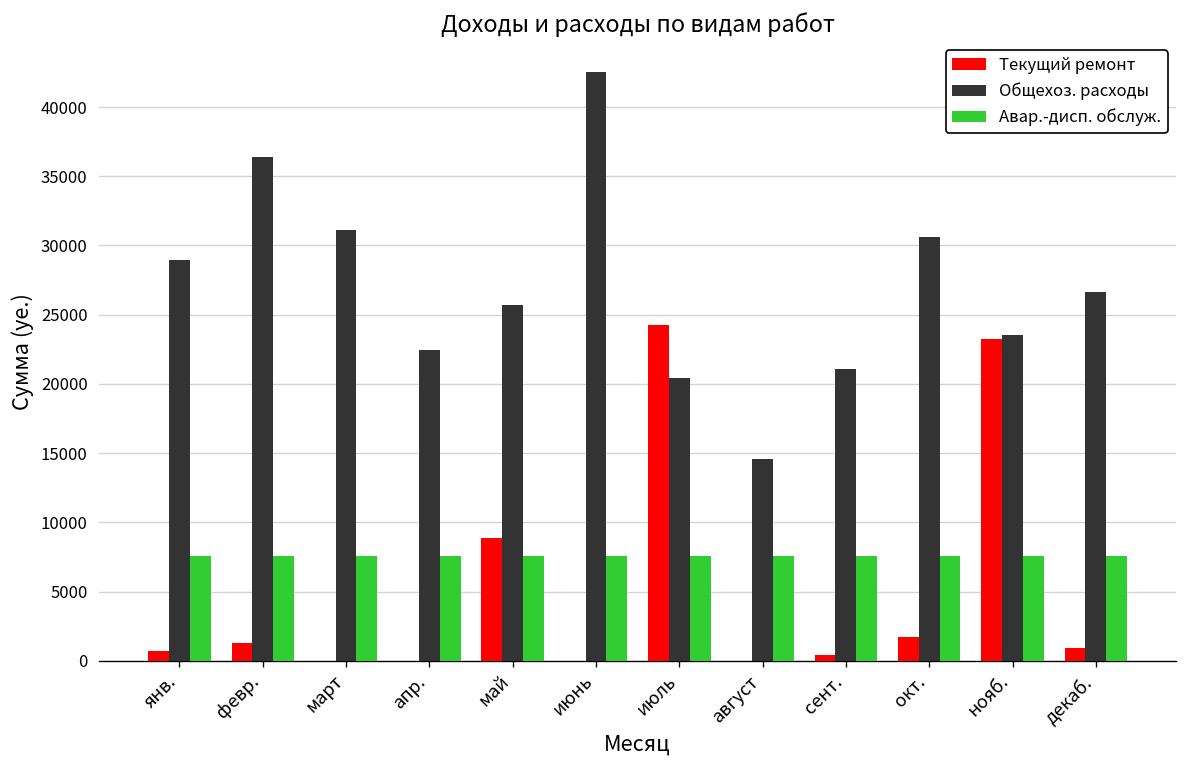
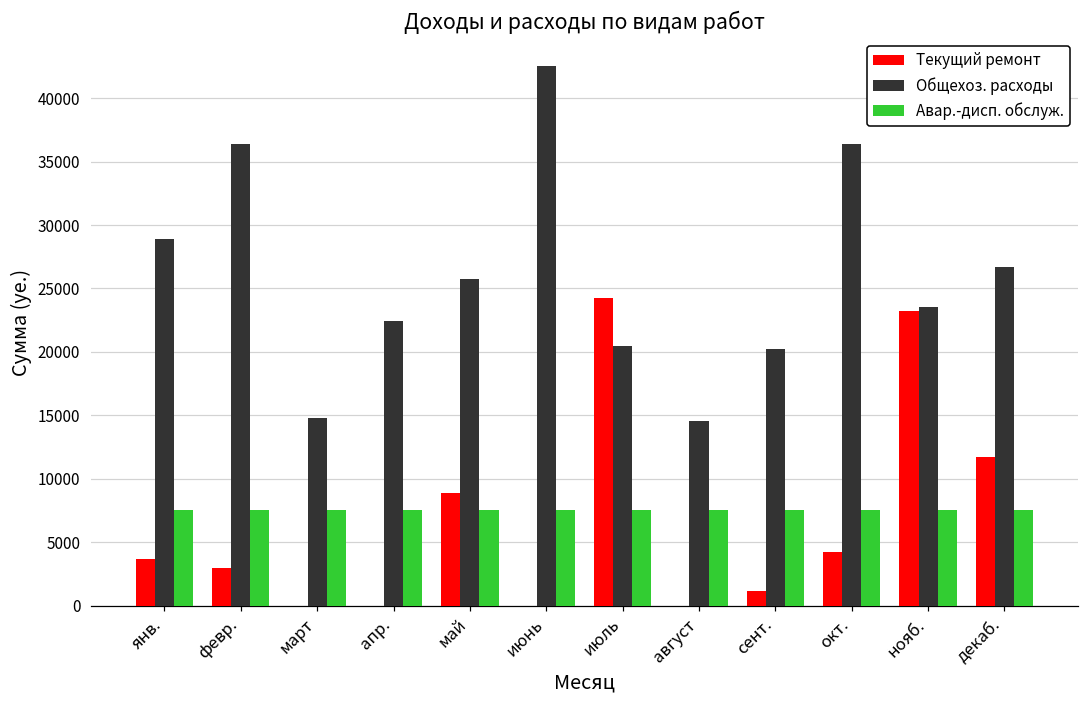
Текущий ремонт, янв.: 700 -> 3700
Текущий ремонт, февр.: 1300 -> 2900
Общехоз. расходы, март: 31100 -> 14800
Текущий ремонт, сент.: 400 -> 1100
Общехоз. расходы, сент.: 21100 -> 20300
Текущий ремонт, окт.: 1700 -> 4200
Общехоз. расходы, окт.: 30600 -> 36400
Текущий ремонт, декаб.: 900 -> 11700
